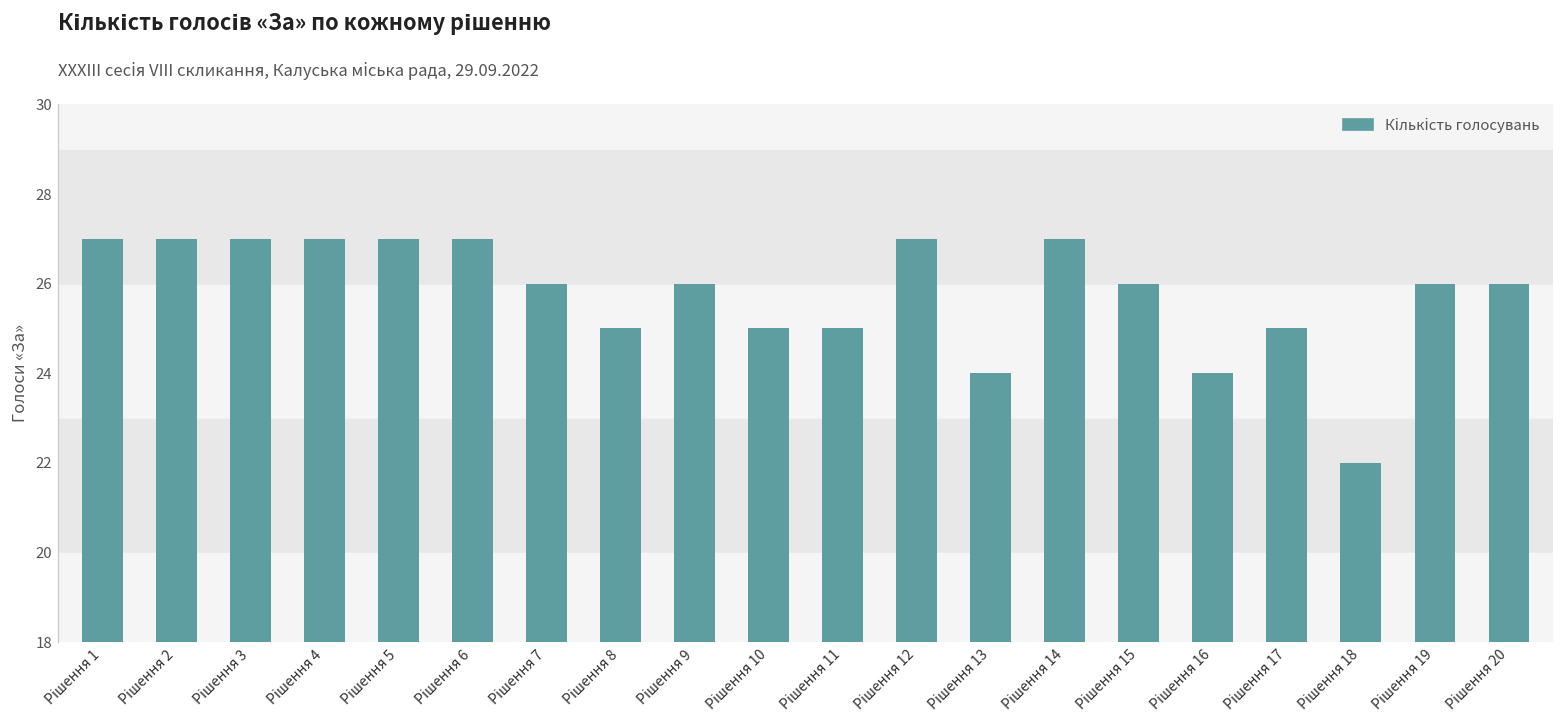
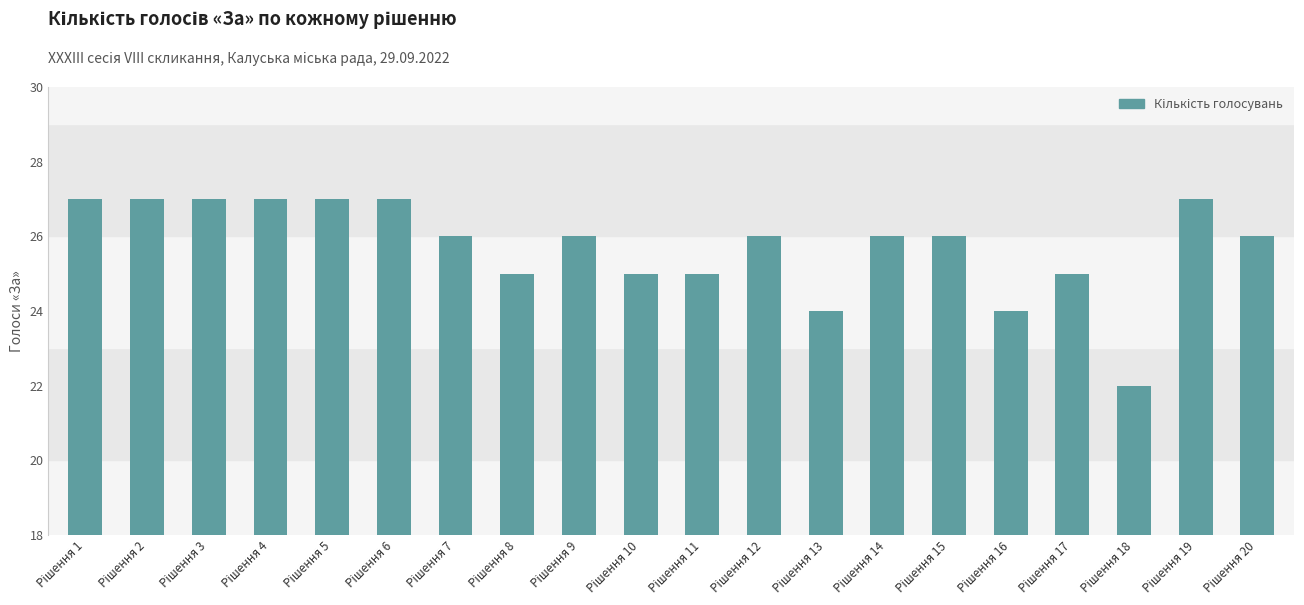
Рішення 12: 27 -> 26
Рішення 14: 27 -> 26
Рішення 19: 26 -> 27
